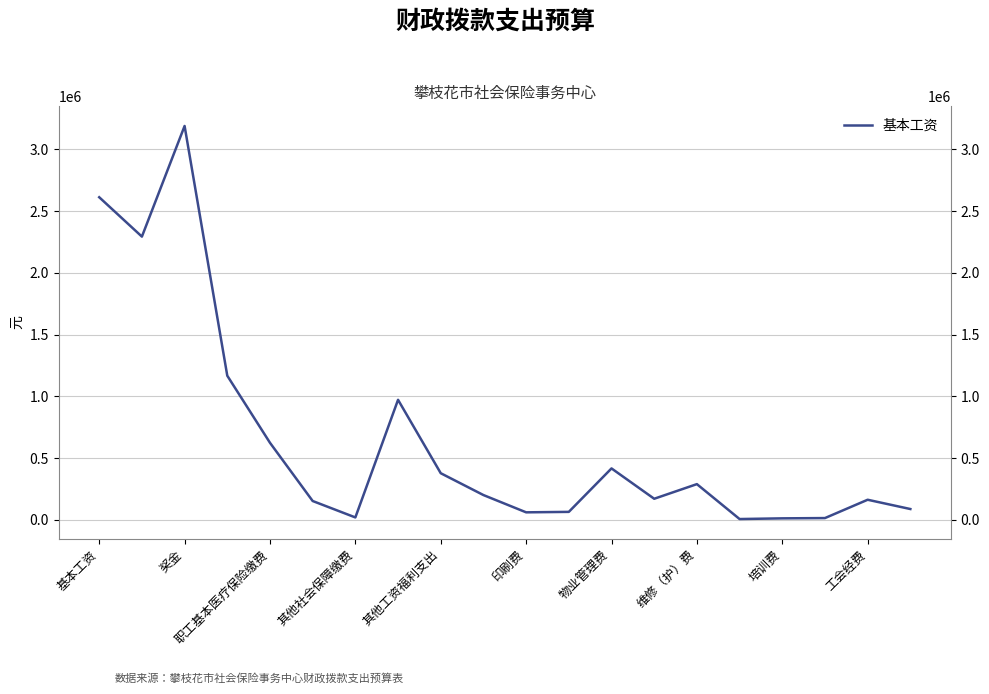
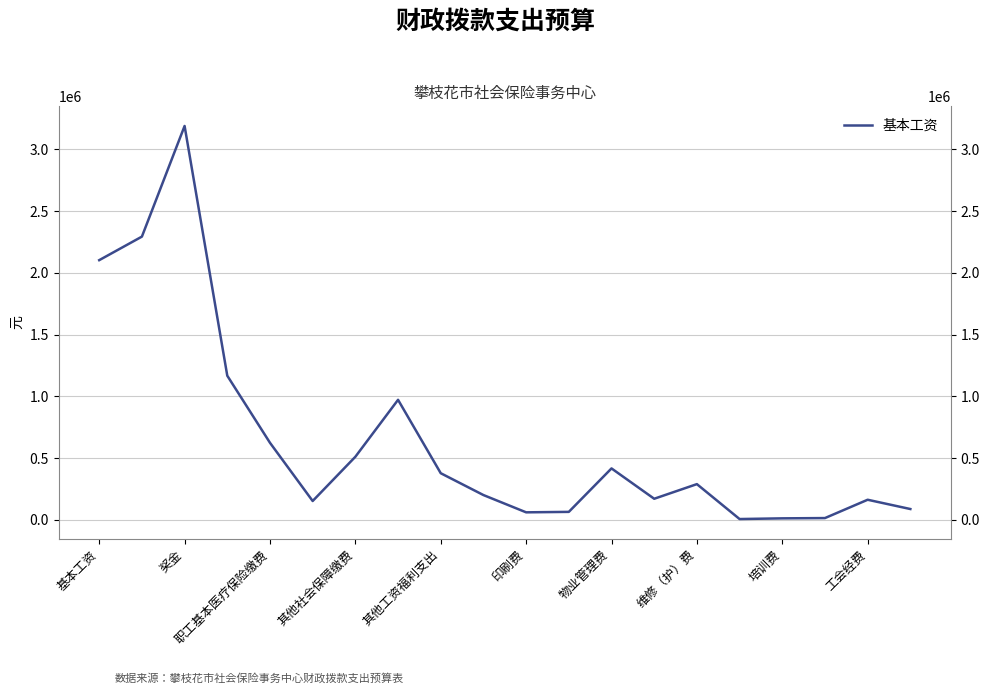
基本工资: 2610000 -> 2100000
其他社会保障缴费: 20000 -> 510000
